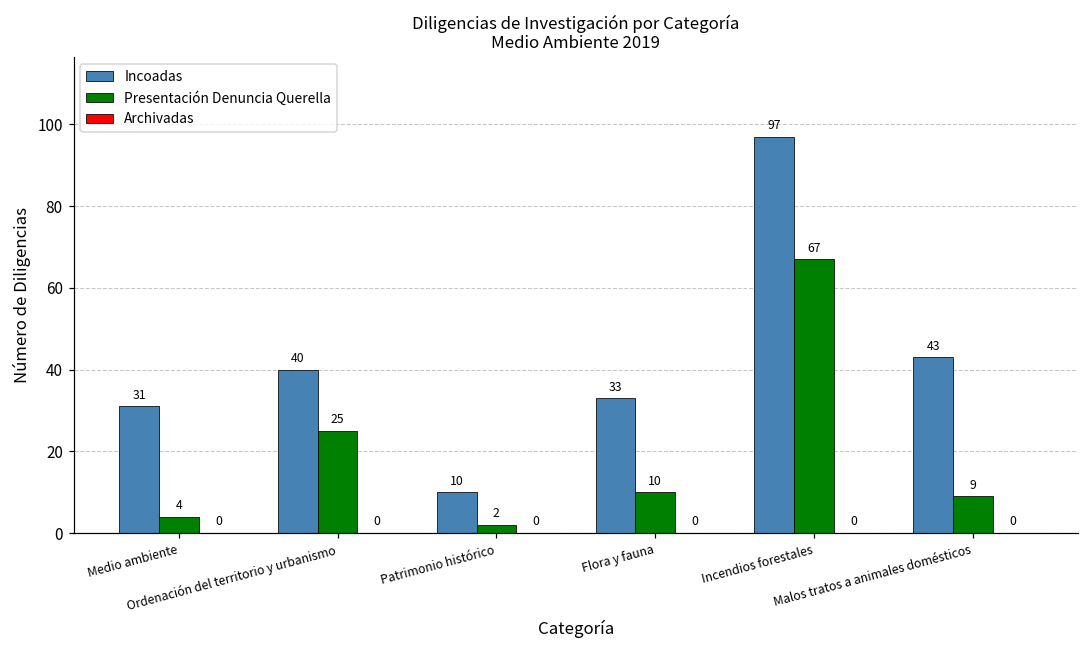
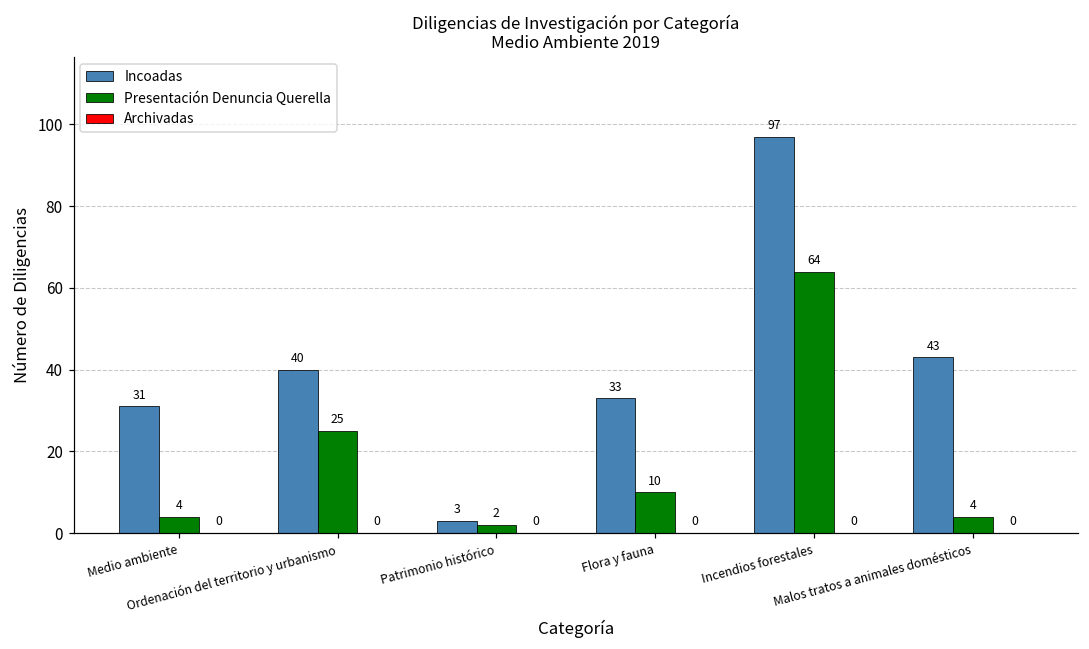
Incoadas, Patrimonio histórico: 10 -> 3
Presentación Denuncia Querella, Incendios forestales: 67 -> 64
Presentación Denuncia Querella, Malos tratos a animales domésticos: 9 -> 4
